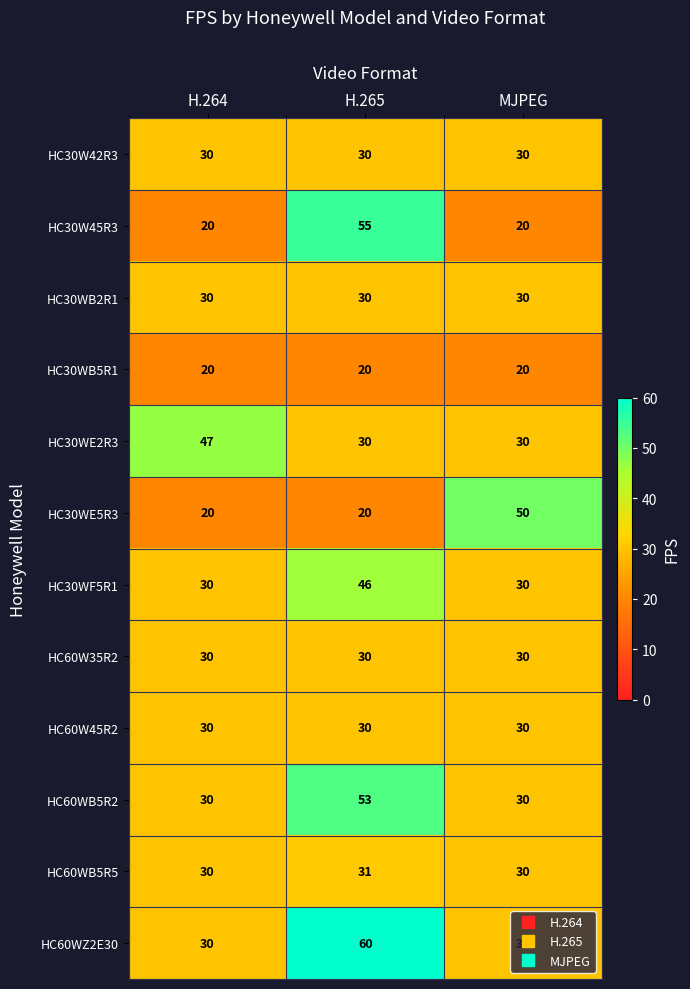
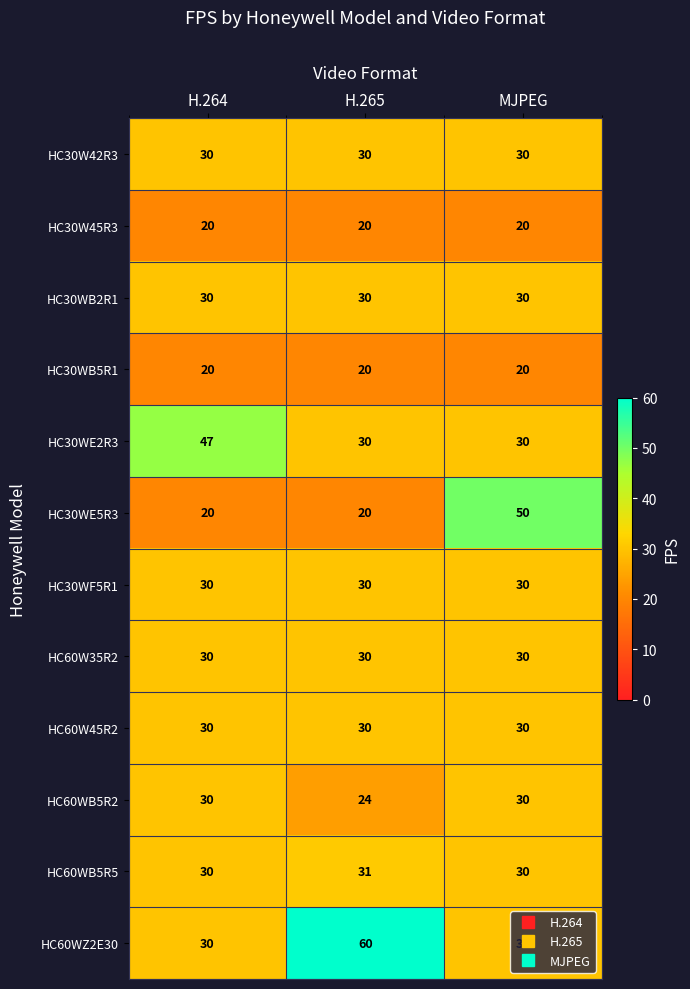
HC30W45R3, H.265: 55 -> 20
HC30WF5R1, H.265: 46 -> 30
HC60WB5R2, H.265: 53 -> 24
